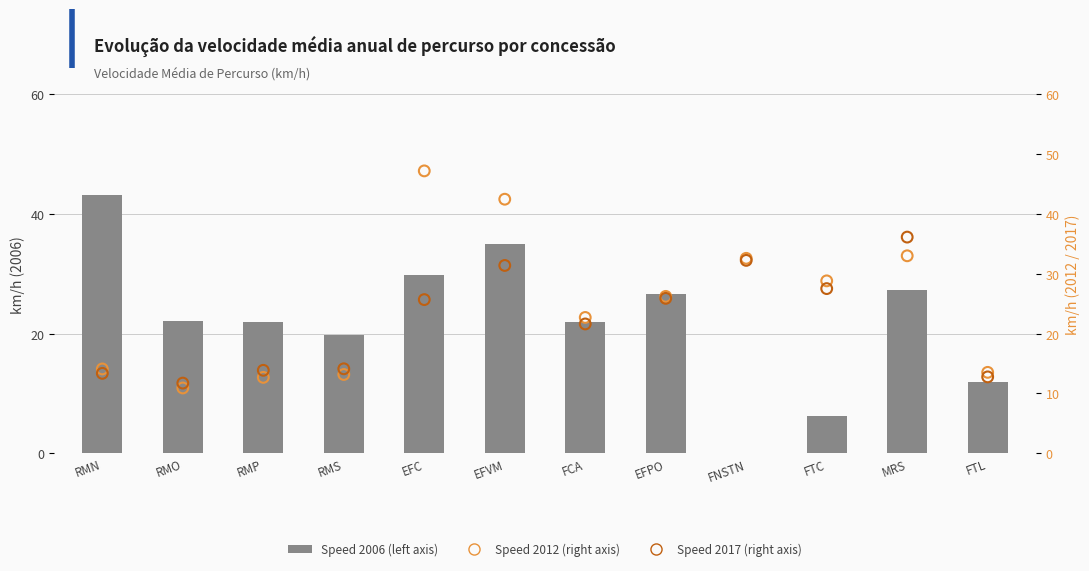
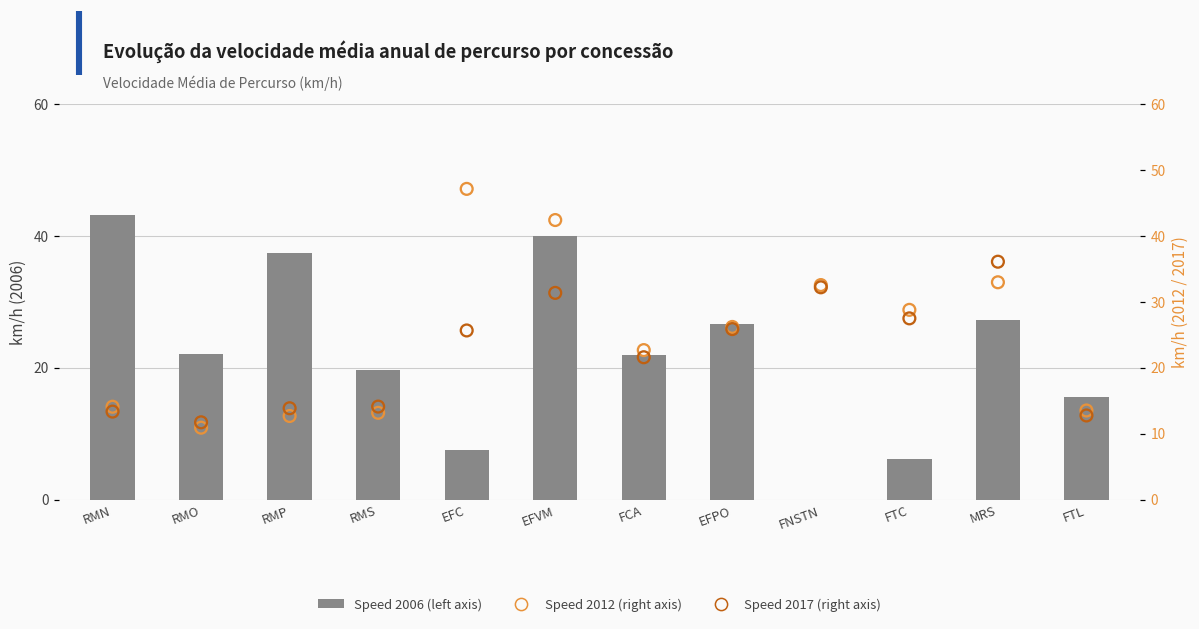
Speed 2006 (left axis), RMP: 22 -> 37
Speed 2006 (left axis), EFC: 30 -> 8
Speed 2006 (left axis), EFVM: 35 -> 40
Speed 2006 (left axis), FTL: 12 -> 16
